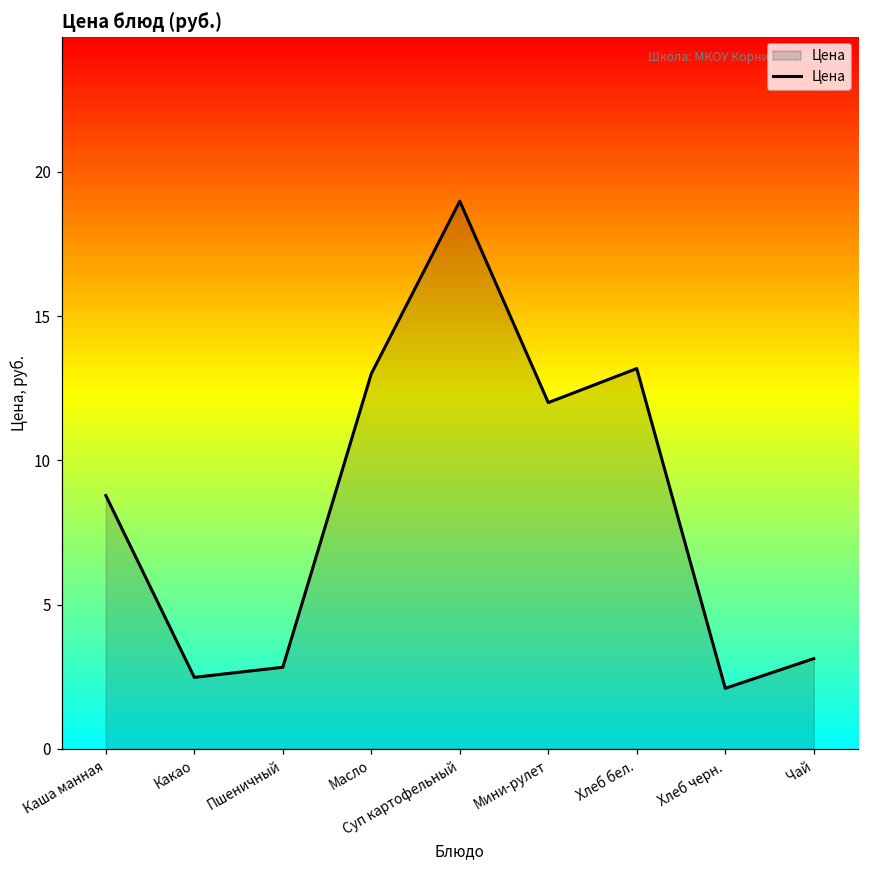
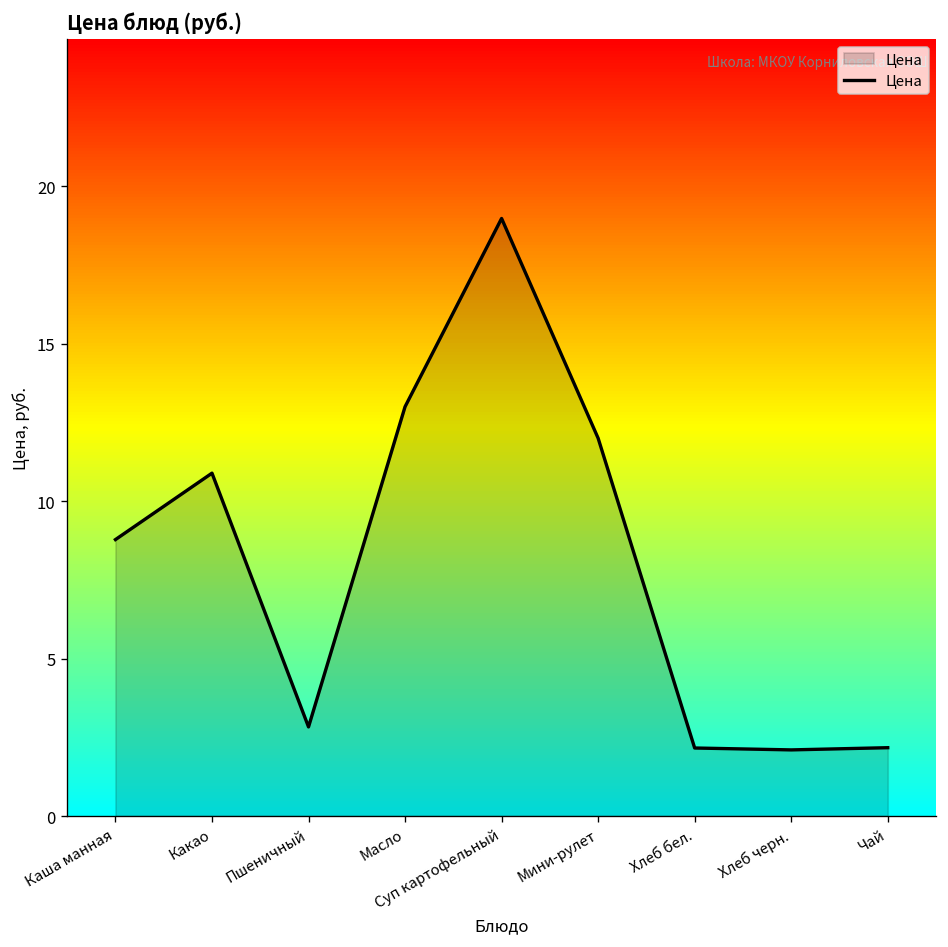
Какао: 2.5 -> 10.9
Хлеб бел.: 13.2 -> 2.2
Чай: 3.1 -> 2.2
